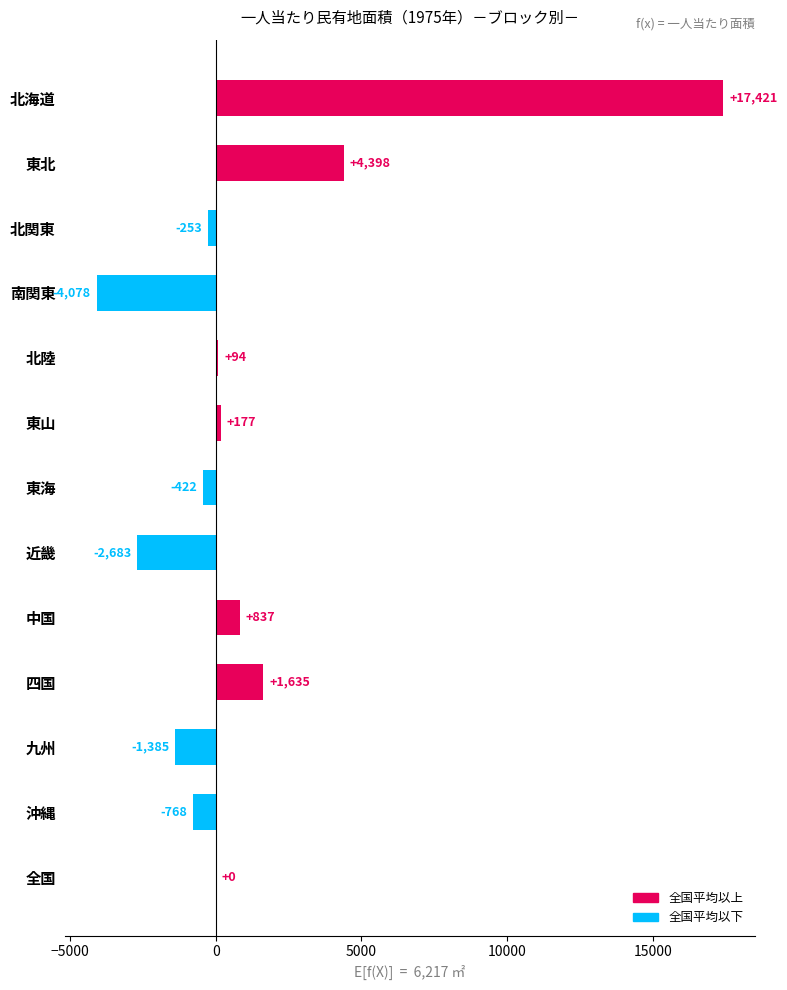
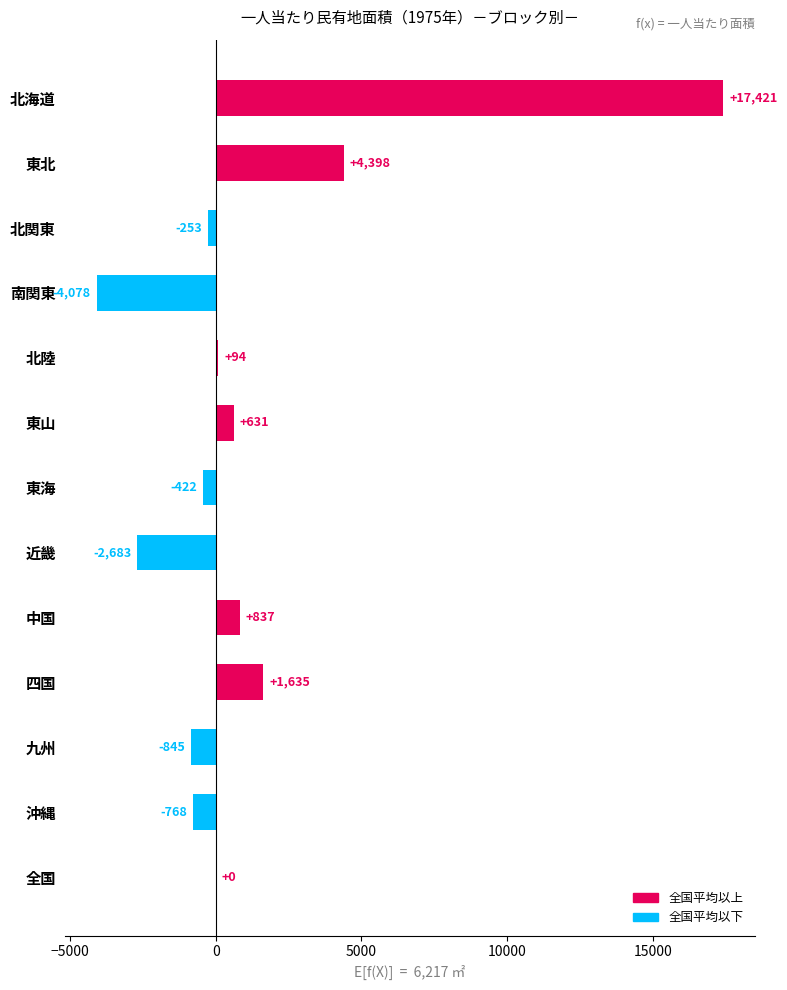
東山: +177 -> +631
九州: -1,385 -> -845
